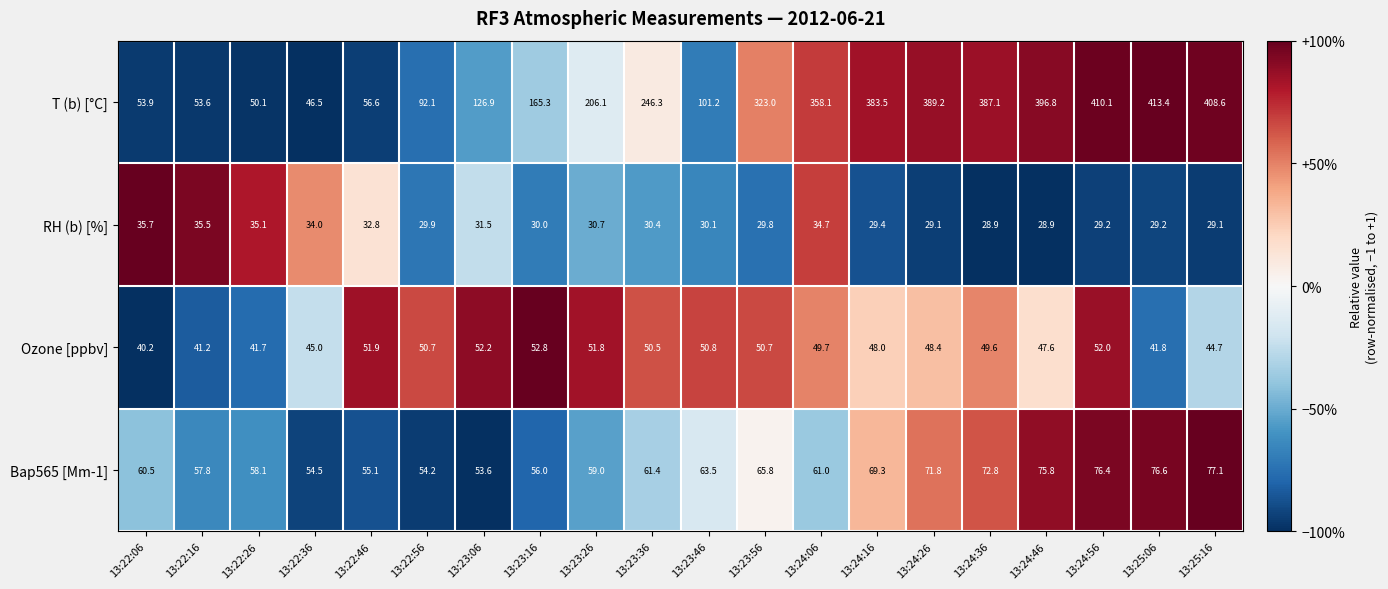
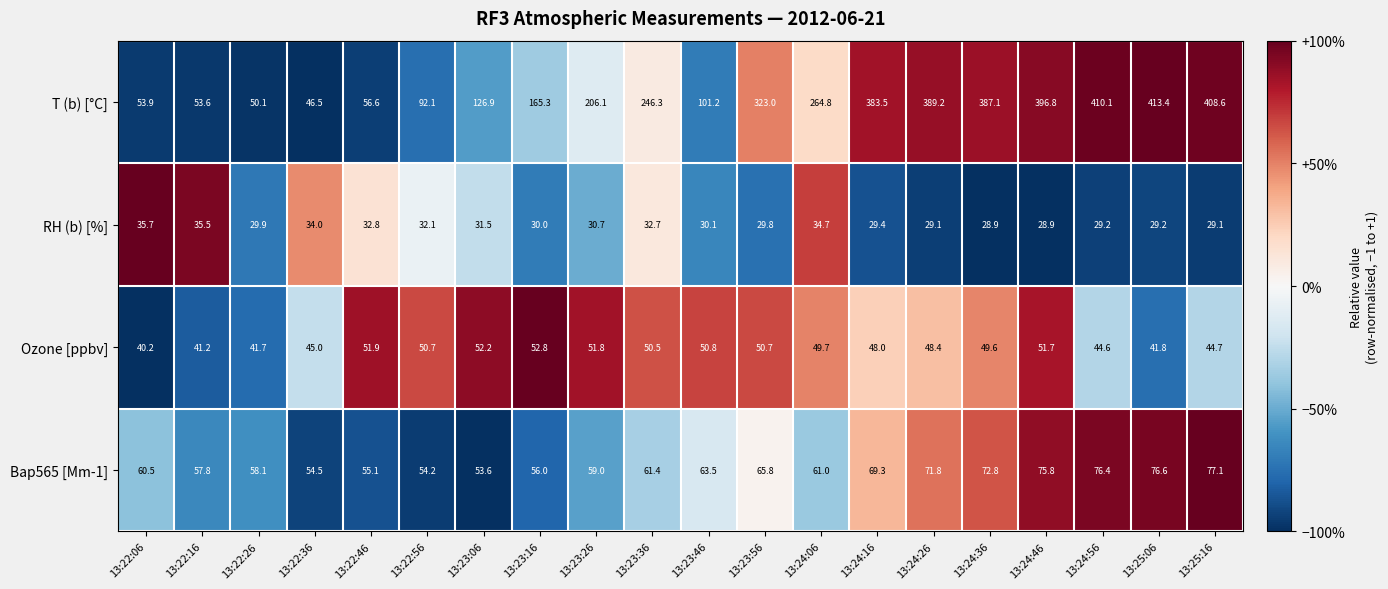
T (b) [°C], 13:24:06: 358.1 -> 264.8
RH (b) [%], 13:22:26: 35.1 -> 29.9
RH (b) [%], 13:22:56: 29.9 -> 32.1
RH (b) [%], 13:23:36: 30.4 -> 32.7
Ozone [ppbv], 13:24:46: 47.6 -> 51.7
Ozone [ppbv], 13:24:56: 52.0 -> 44.6
